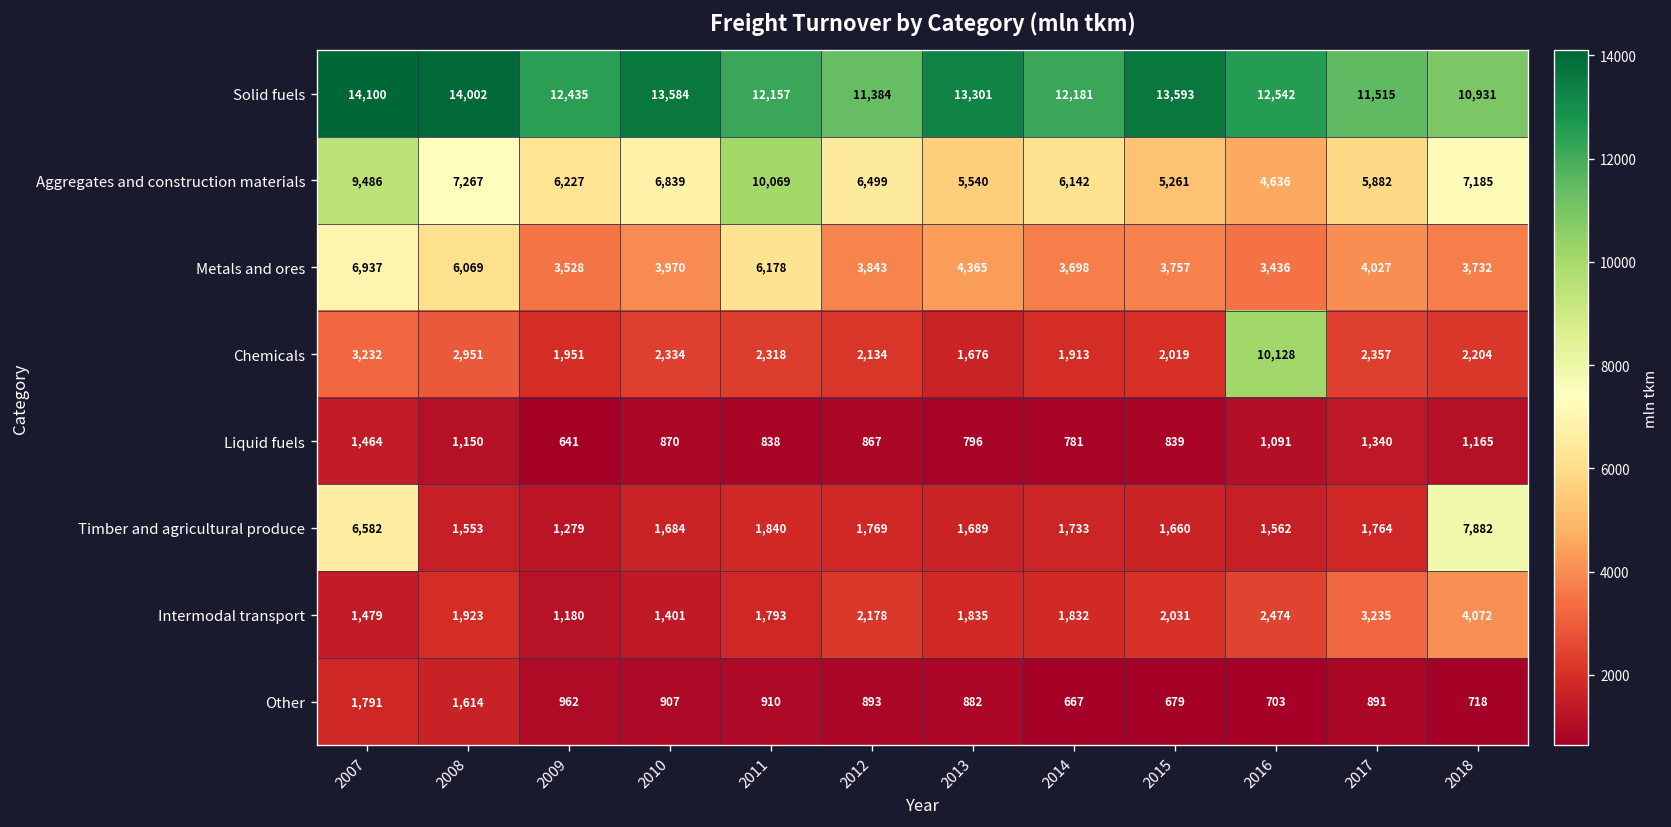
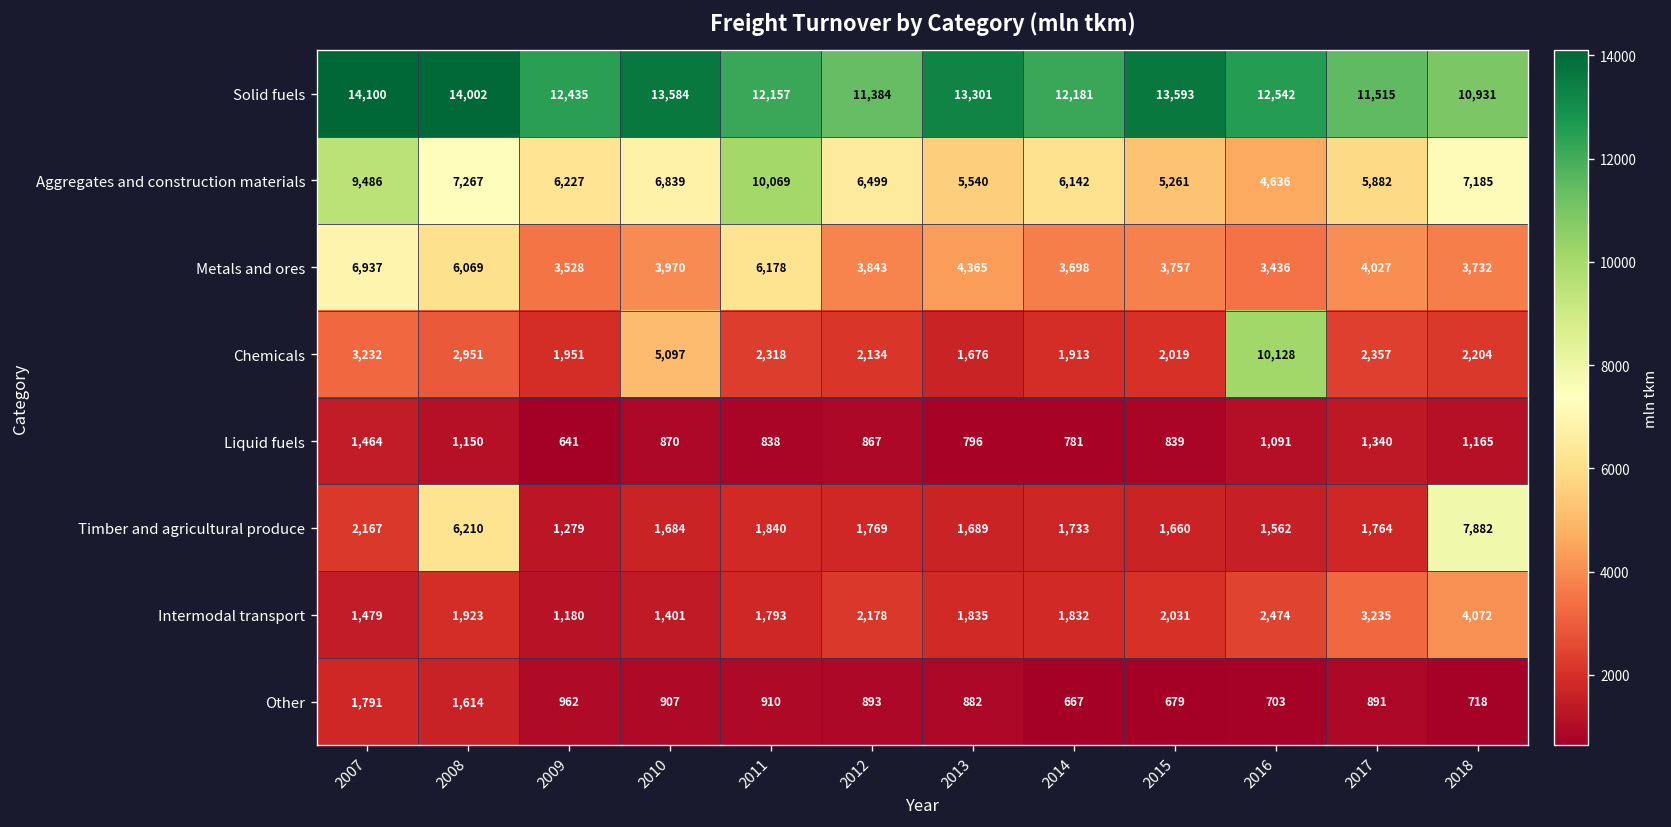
Chemicals, 2010: 2,334 -> 5,097
Timber and agricultural produce, 2007: 6,582 -> 2,167
Timber and agricultural produce, 2008: 1,553 -> 6,210
